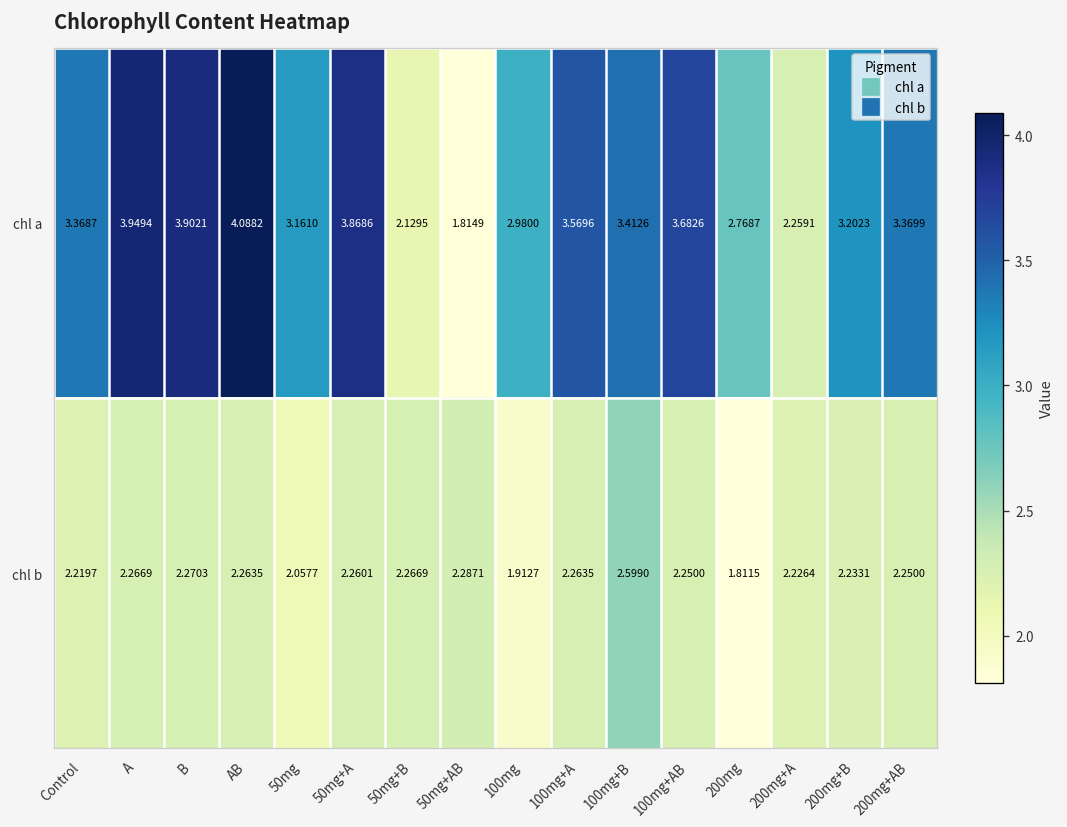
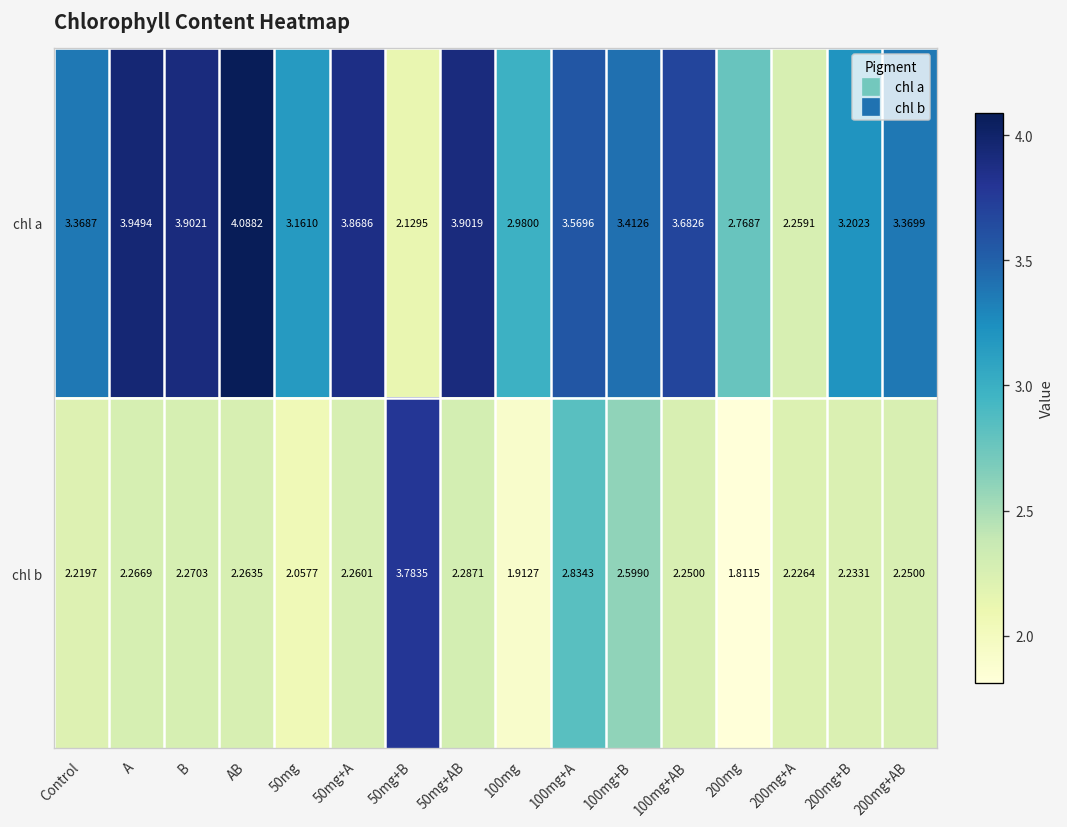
chl a, 50mg+AB: 1.8149 -> 3.9019
chl b, 50mg+B: 2.2669 -> 3.7835
chl b, 100mg+A: 2.2635 -> 2.8343
